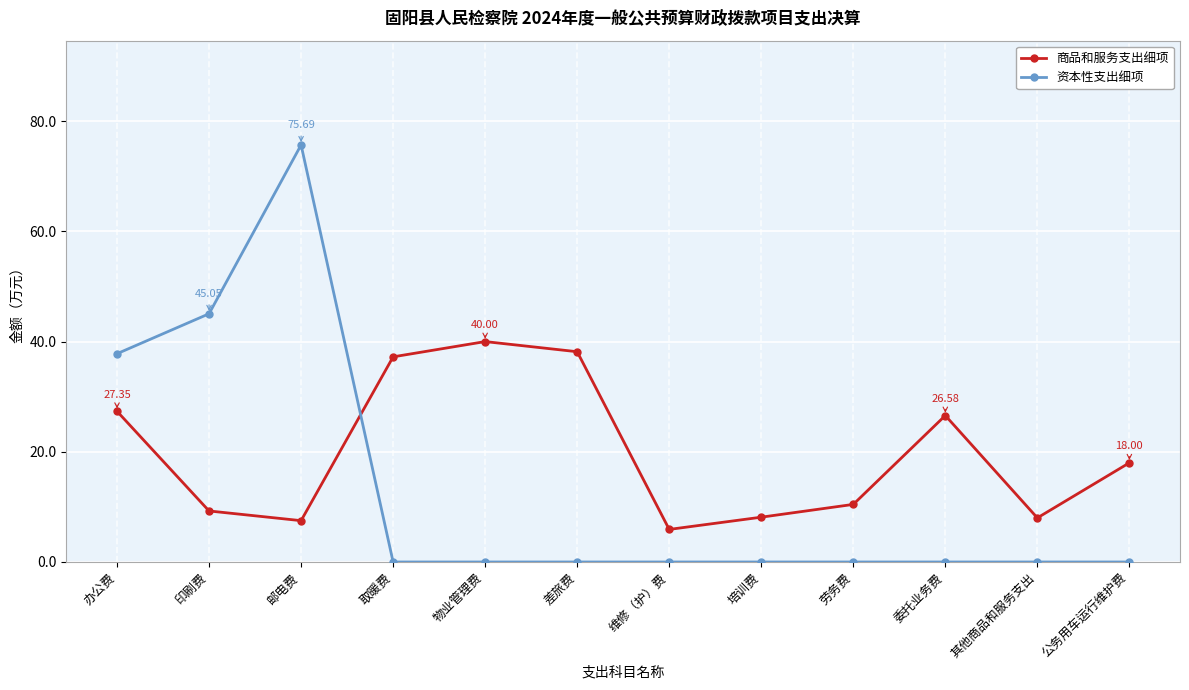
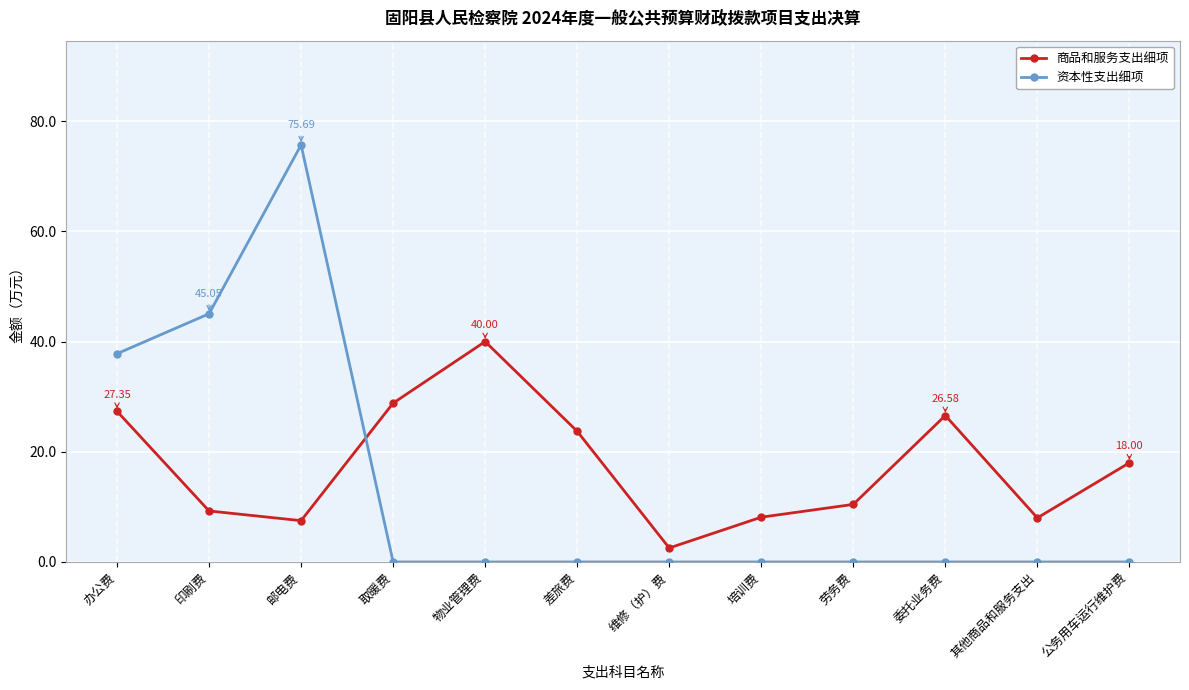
商品和服务支出细项, 取暖费: 37 -> 29
商品和服务支出细项, 差旅费: 38 -> 24
商品和服务支出细项, 维修（护）费: 6 -> 3
